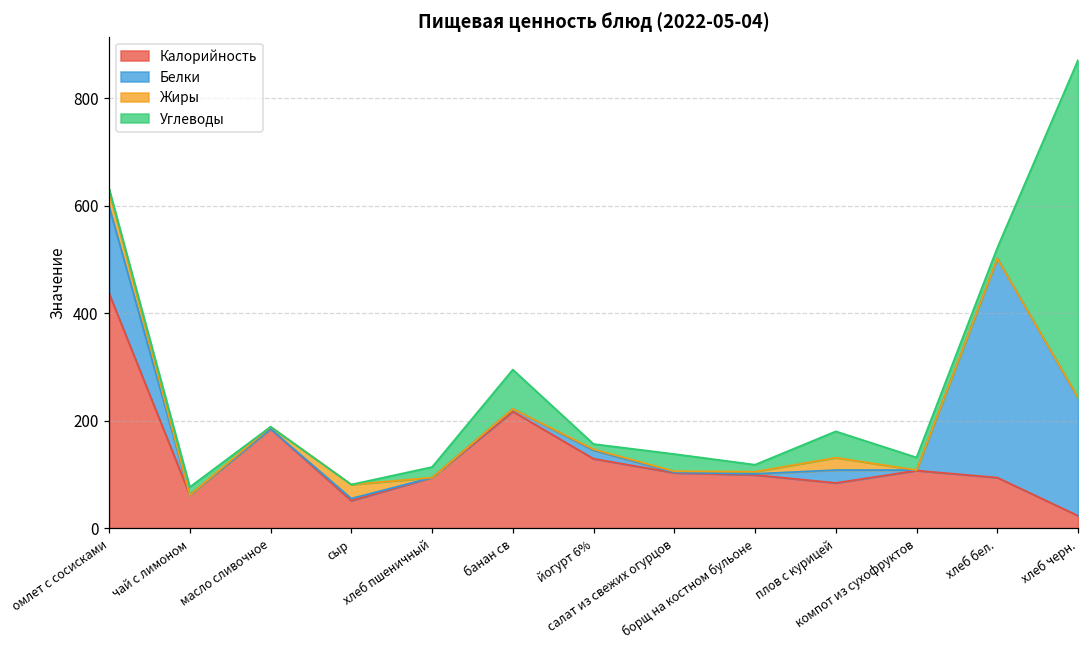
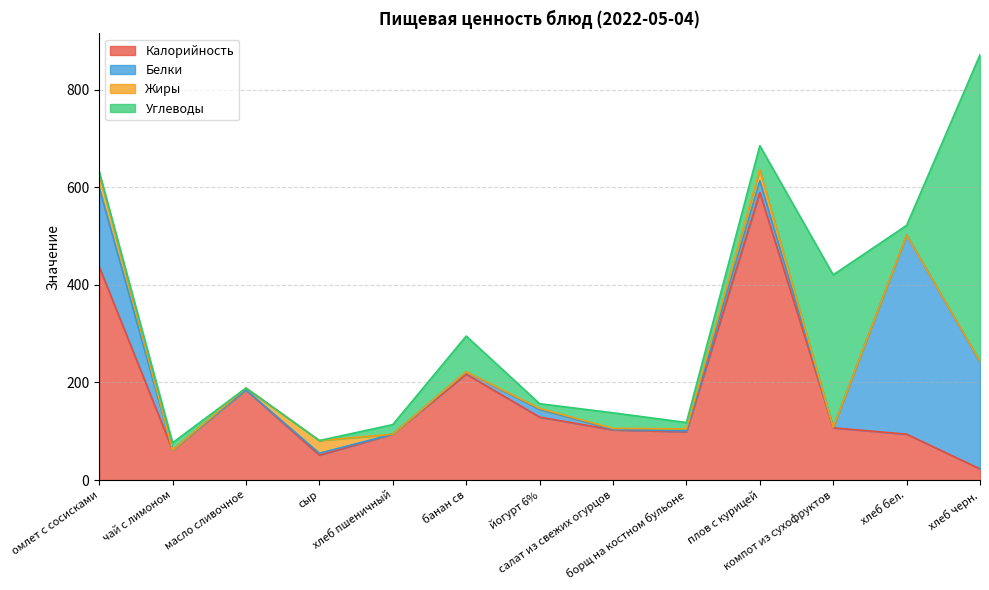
Калорийность, плов с курицей: 80 -> 590
Углеводы, компот из сухофруктов: 20 -> 310
